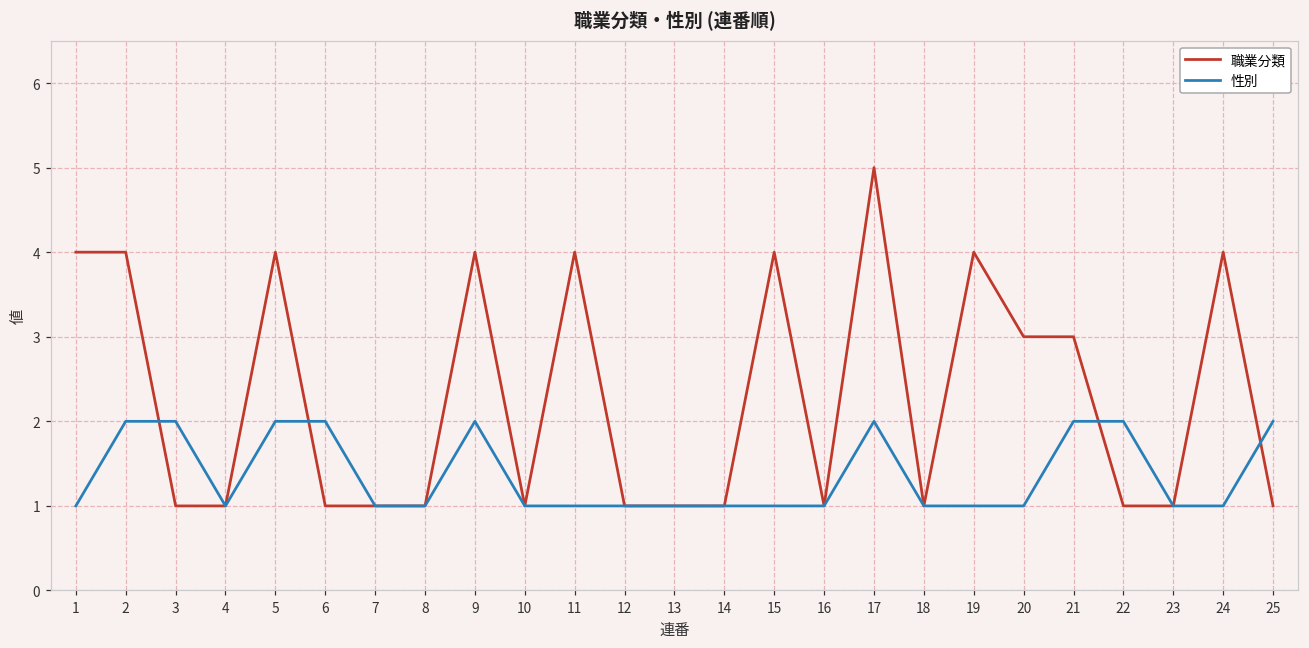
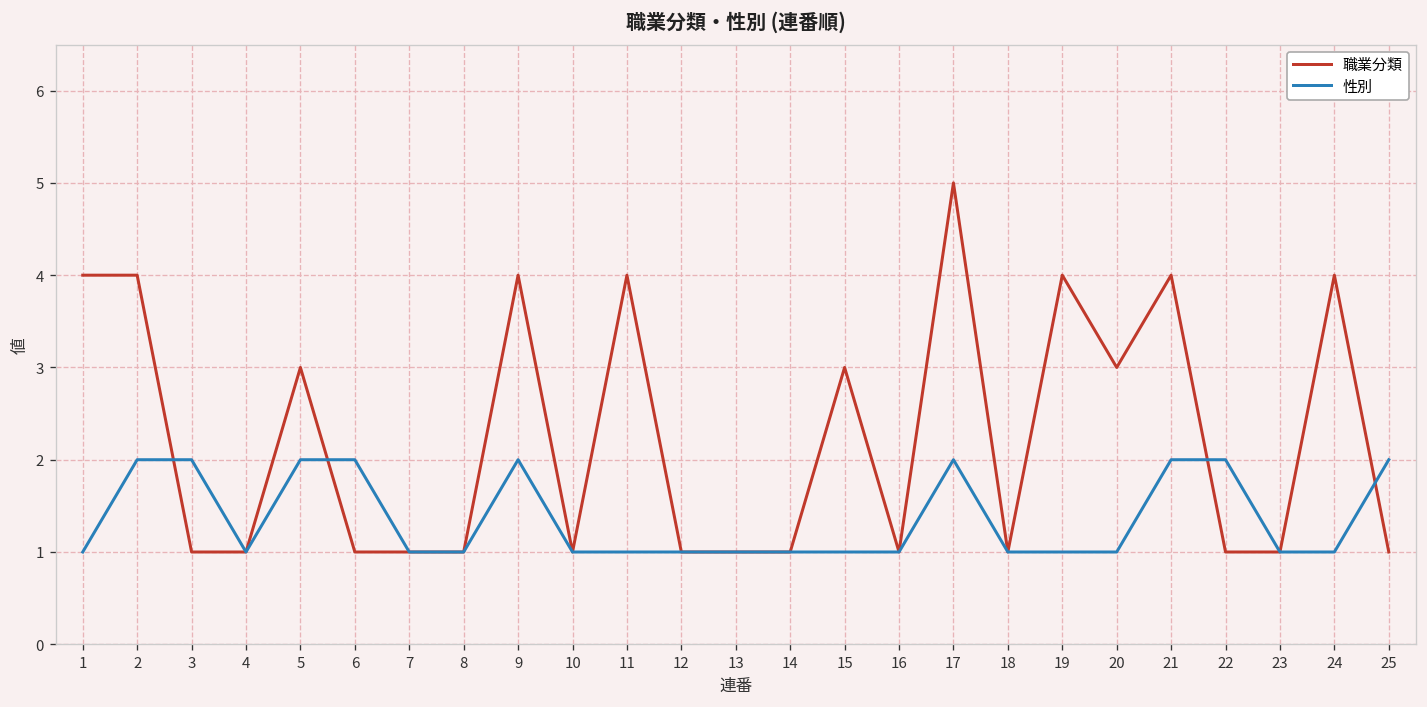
職業分類, 5: 4 -> 3
職業分類, 15: 4 -> 3
職業分類, 21: 3 -> 4
